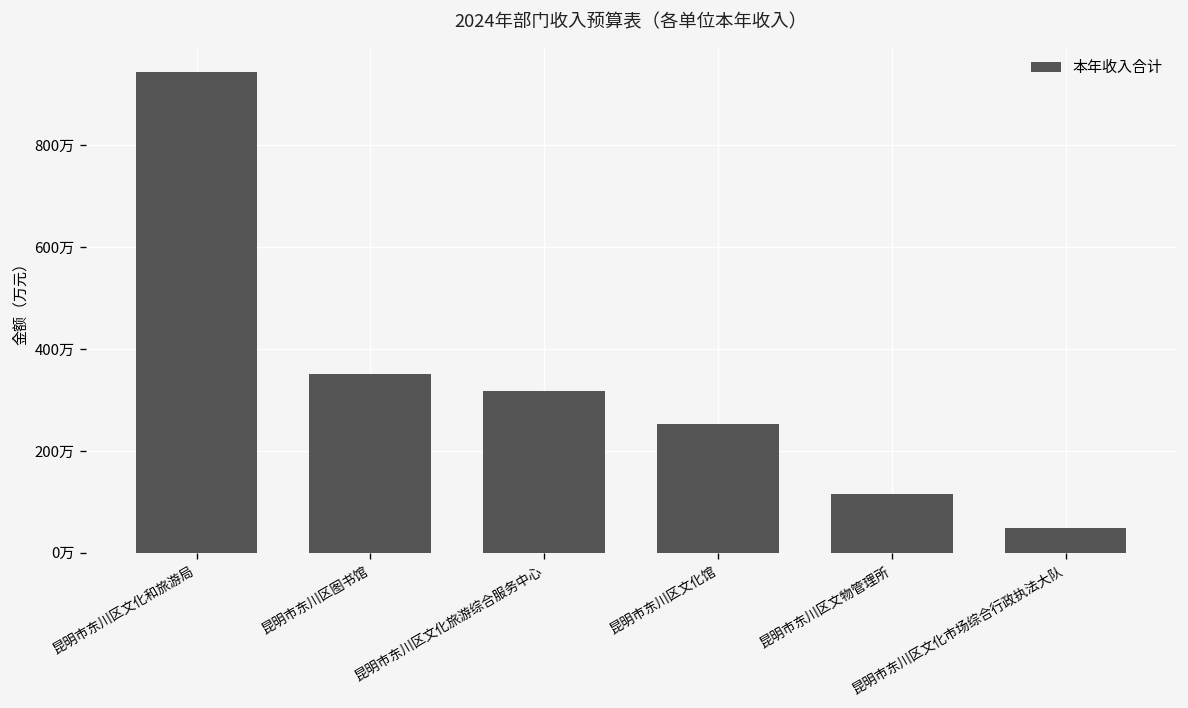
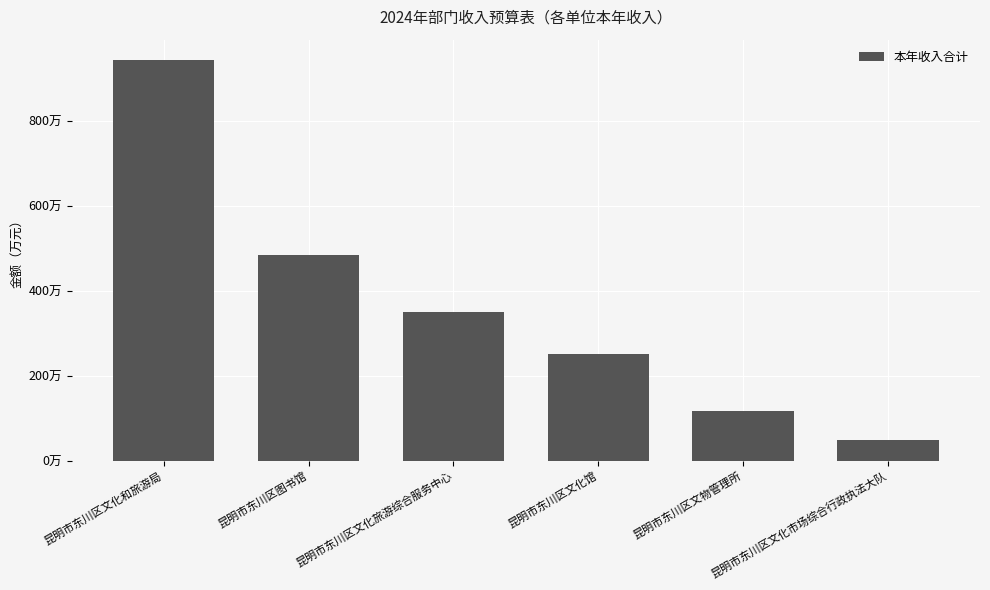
昆明市东川区图书馆: 350万 -> 480万
昆明市东川区文化旅游综合服务中心: 320万 -> 350万
